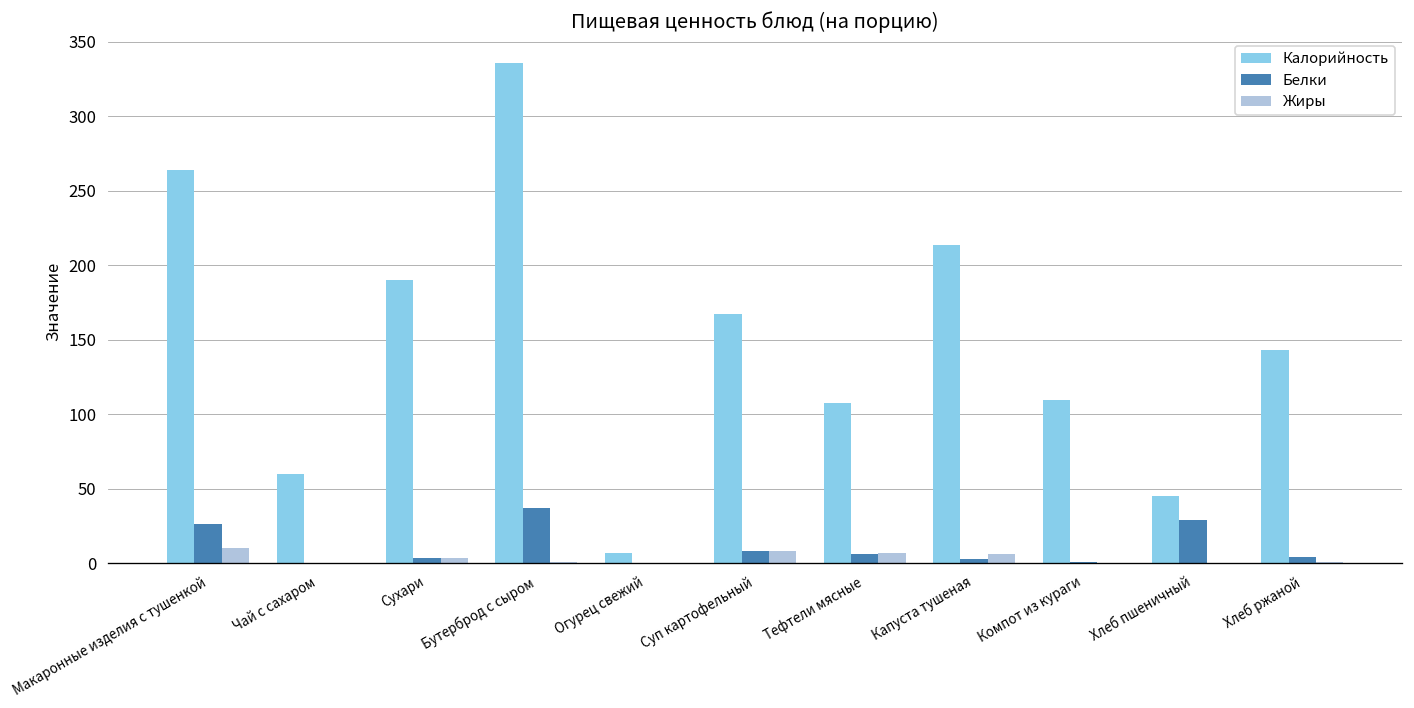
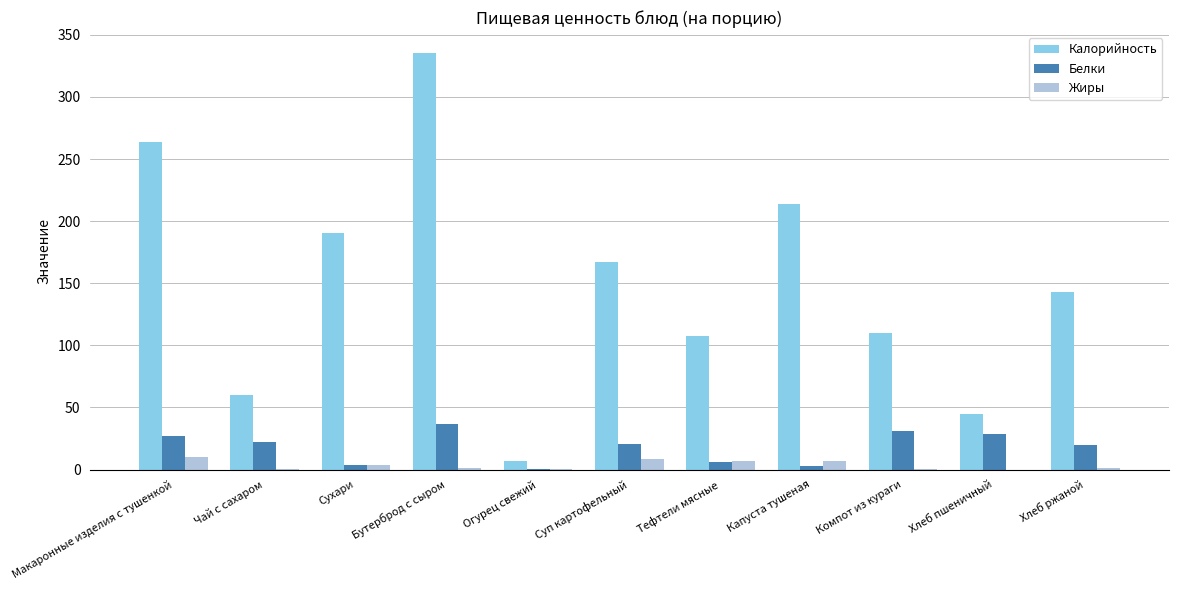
Белки, Чай с сахаром: 0 -> 22
Белки, Суп картофельный: 9 -> 20
Белки, Компот из кураги: 1 -> 31
Белки, Хлеб ржаной: 4 -> 20
